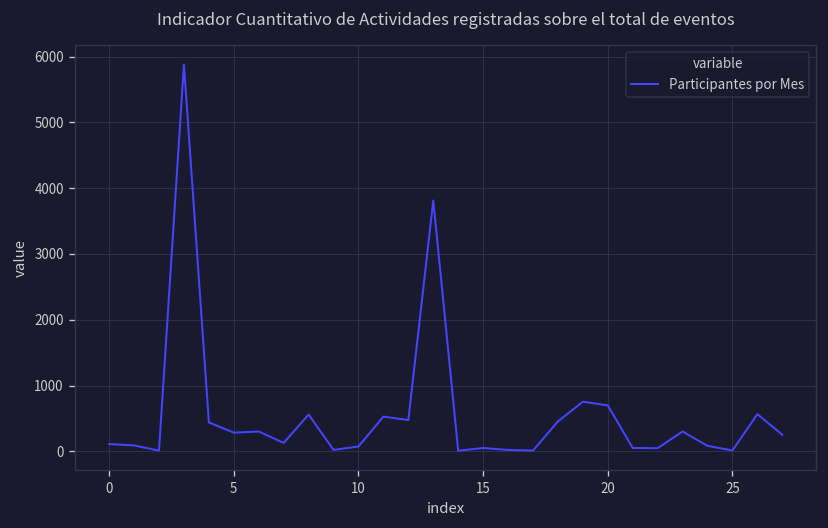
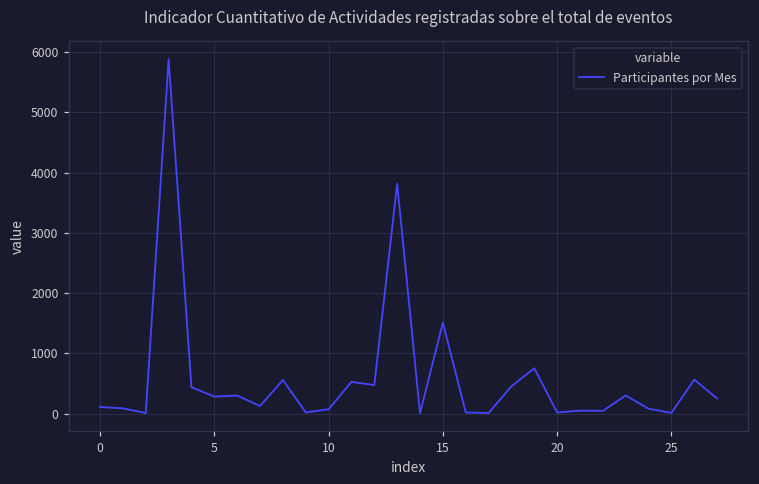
15: 100 -> 1500
20: 700 -> 0
